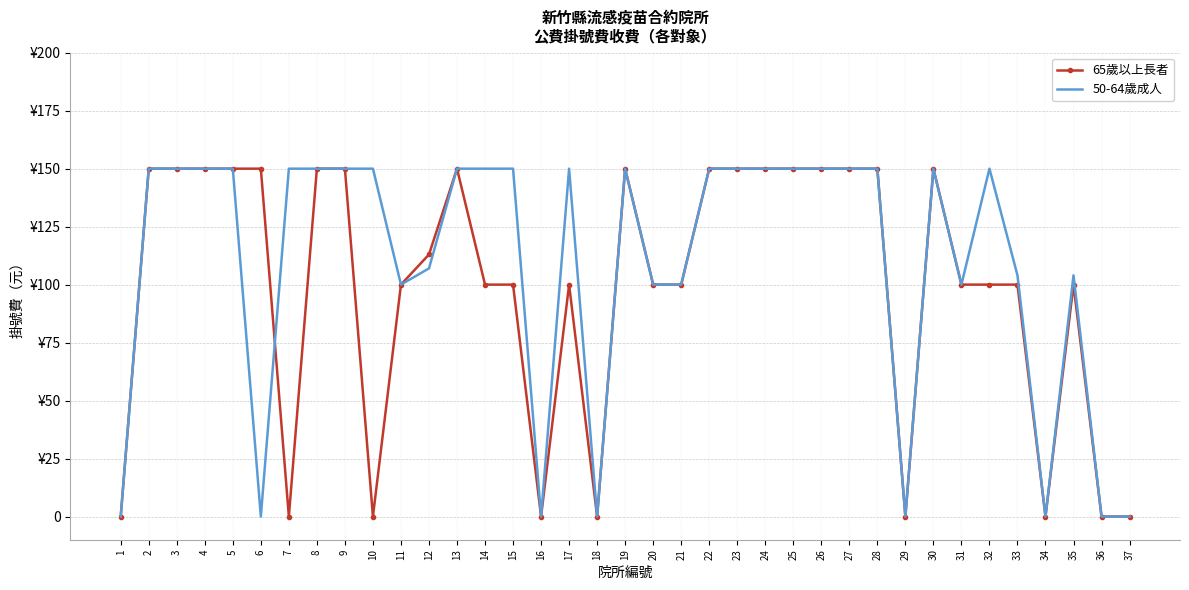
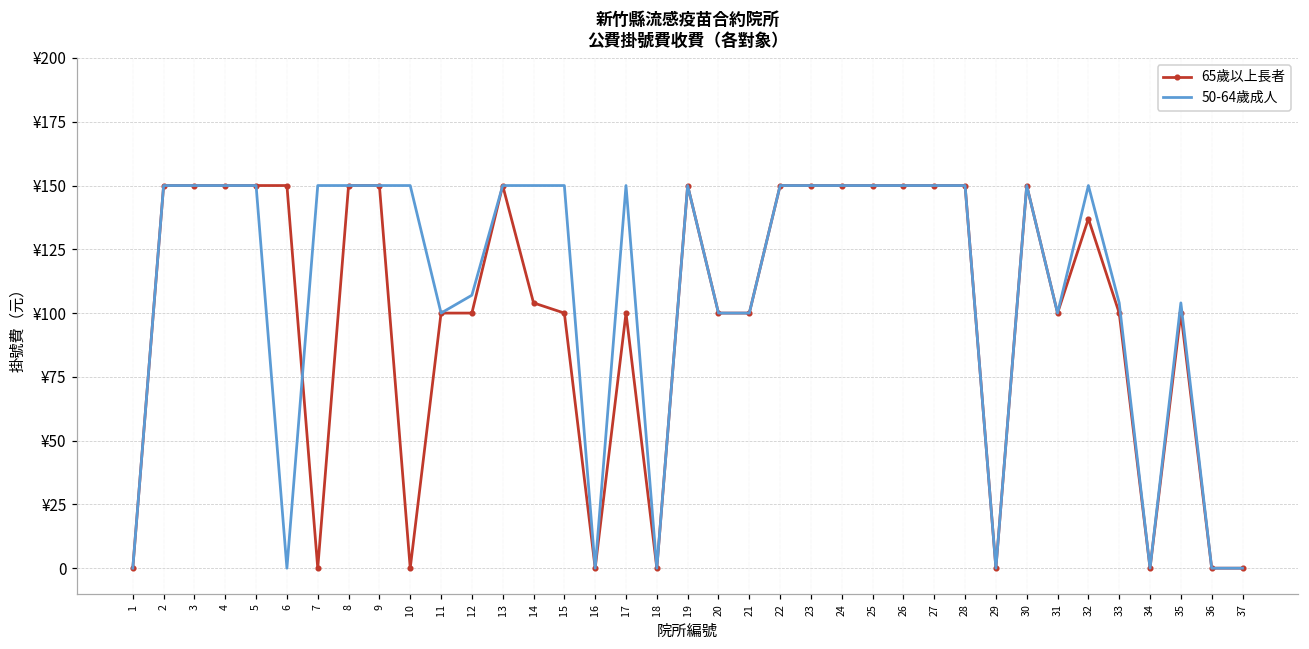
65歲以上長者, 12: ¥113 -> ¥100
65歲以上長者, 14: ¥100 -> ¥104
65歲以上長者, 32: ¥100 -> ¥137
